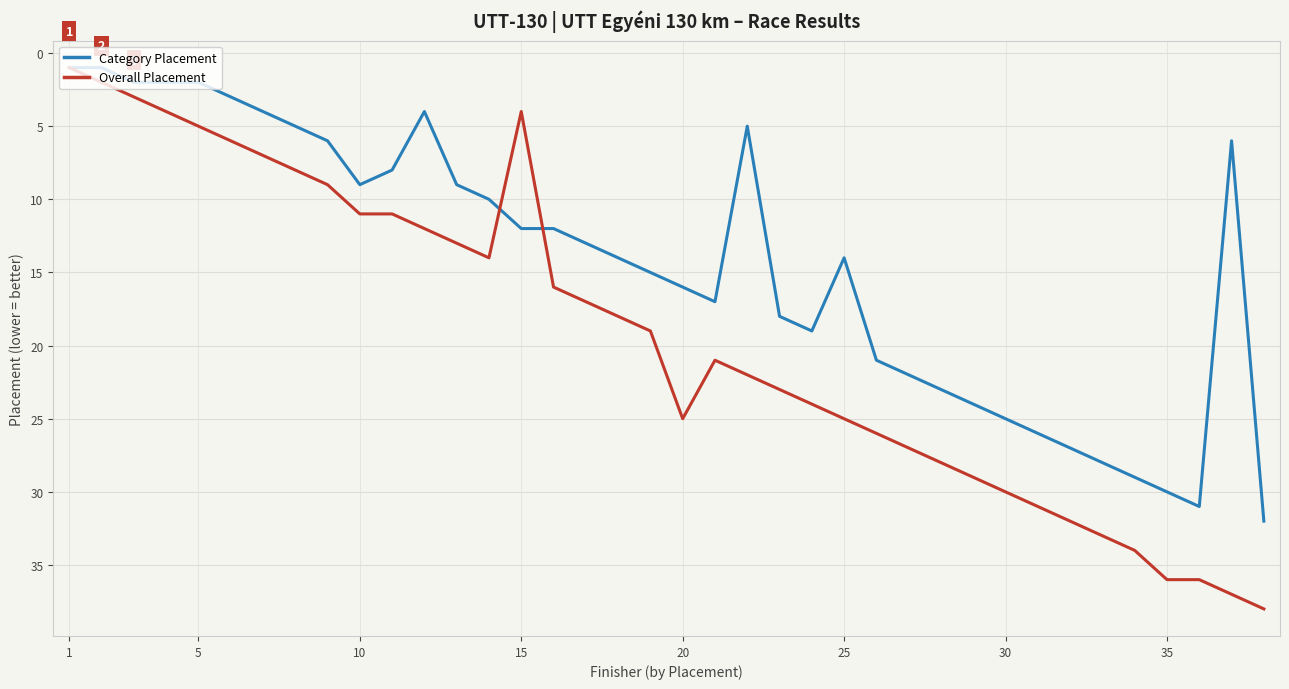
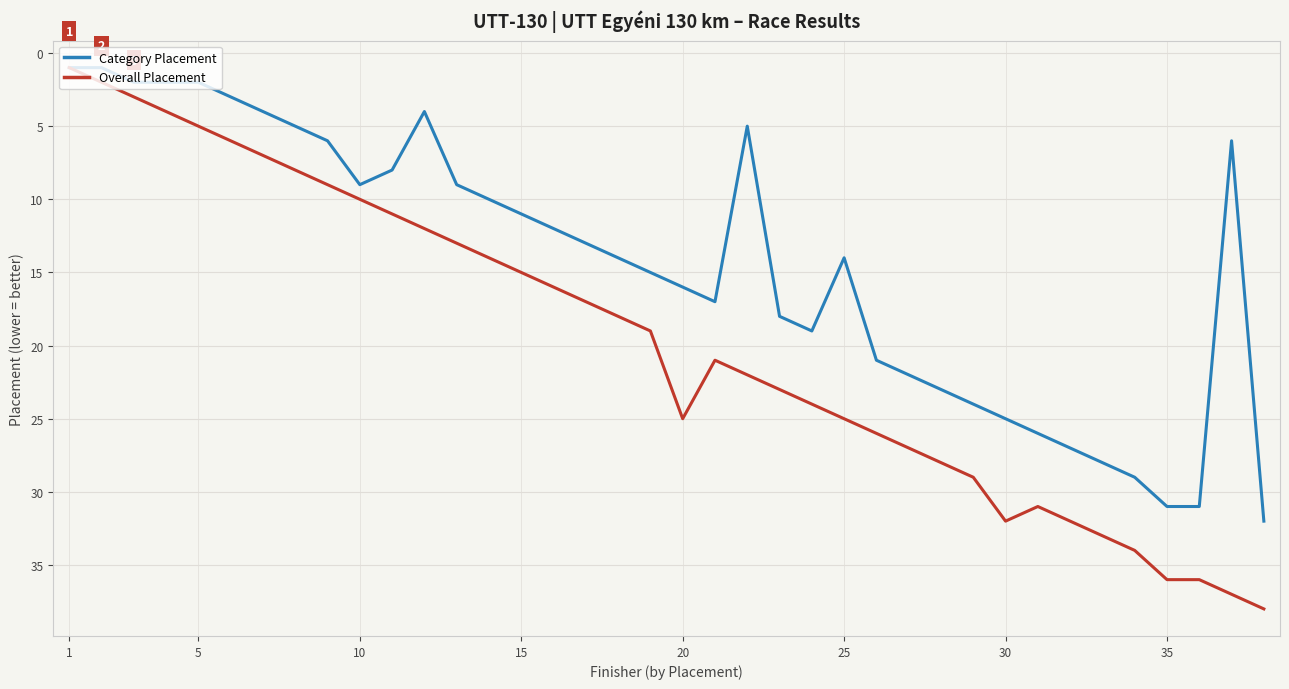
Overall Placement, 10: 11 -> 10
Category Placement, 15: 12 -> 11
Overall Placement, 15: 4 -> 15
Overall Placement, 30: 30 -> 32
Category Placement, 35: 30 -> 31
